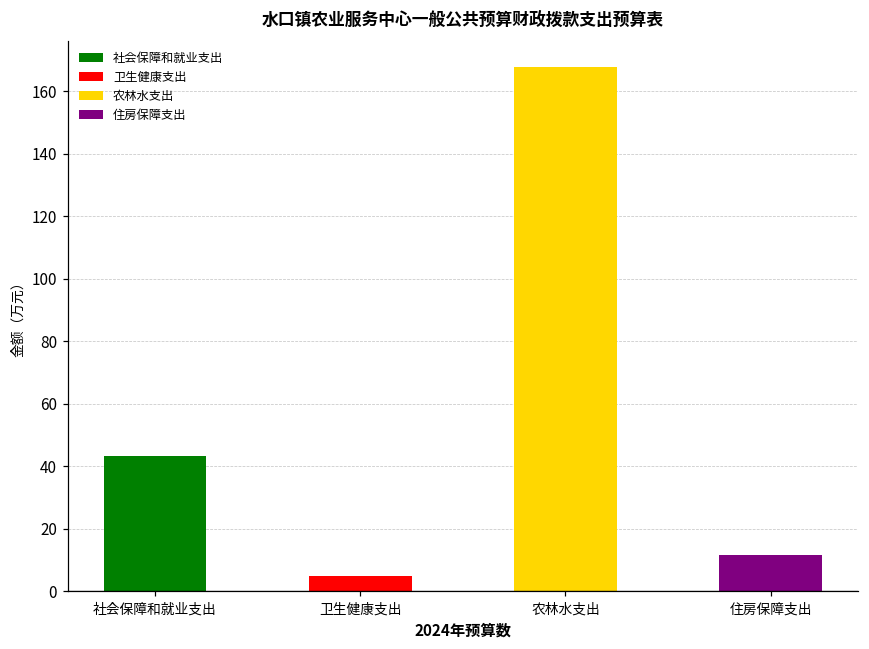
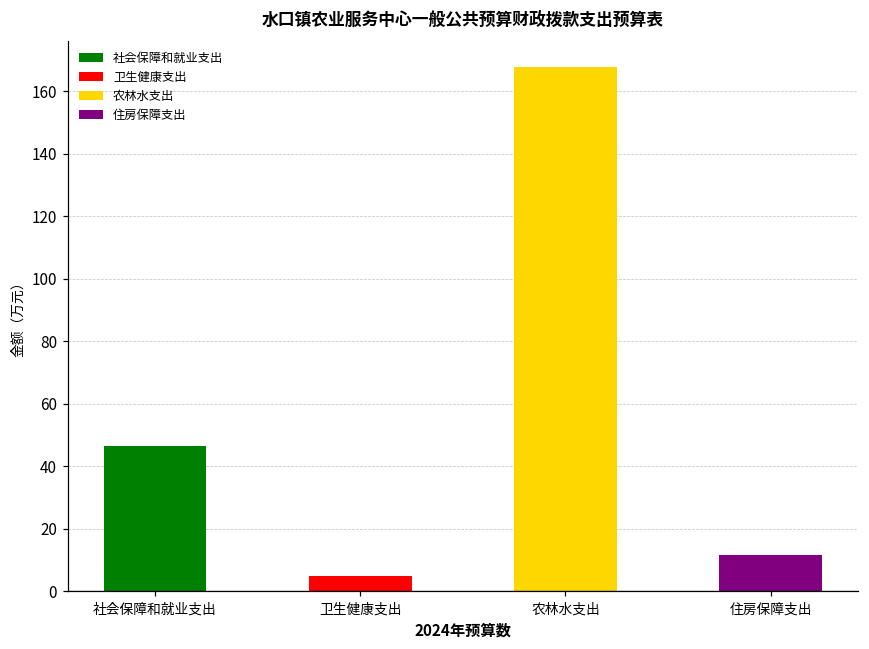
社会保障和就业支出: 43 -> 46
